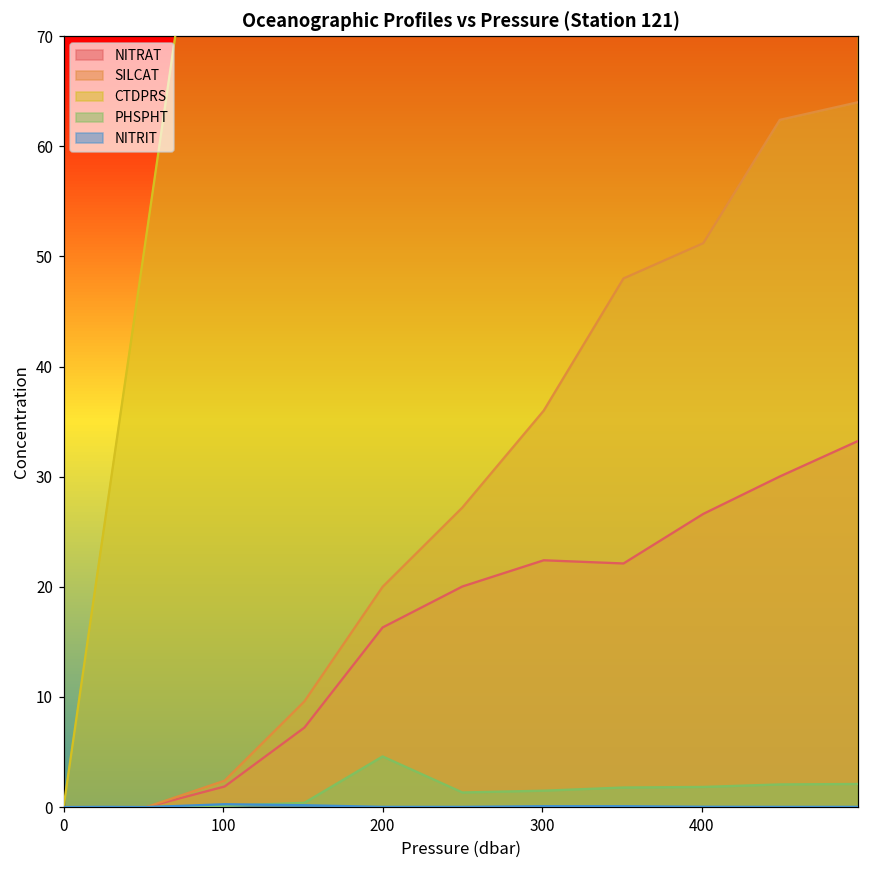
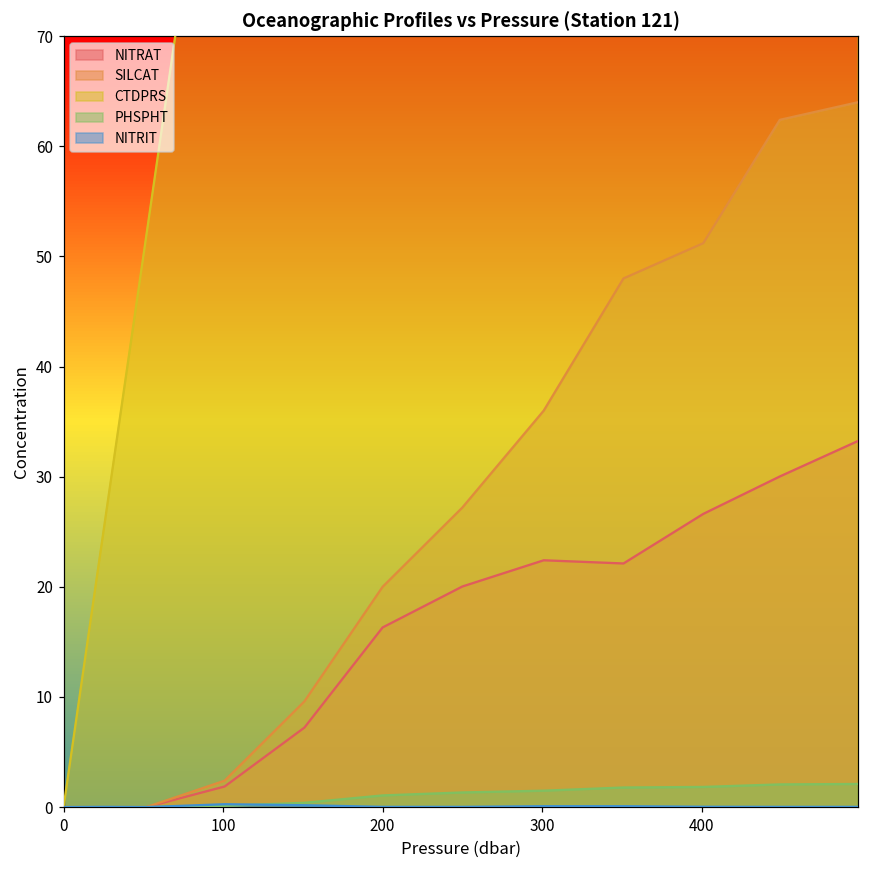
PHSPHT, 200: 4.6 -> 1.1
